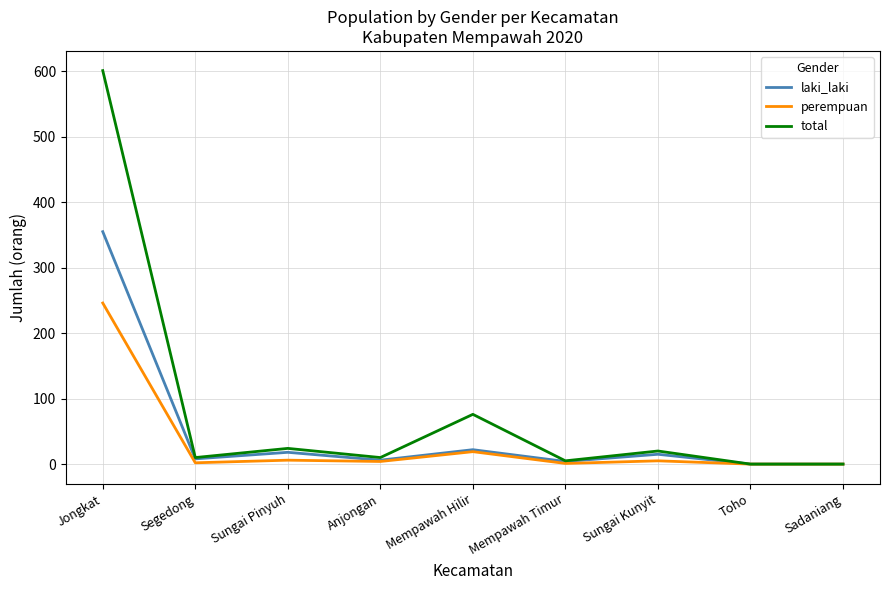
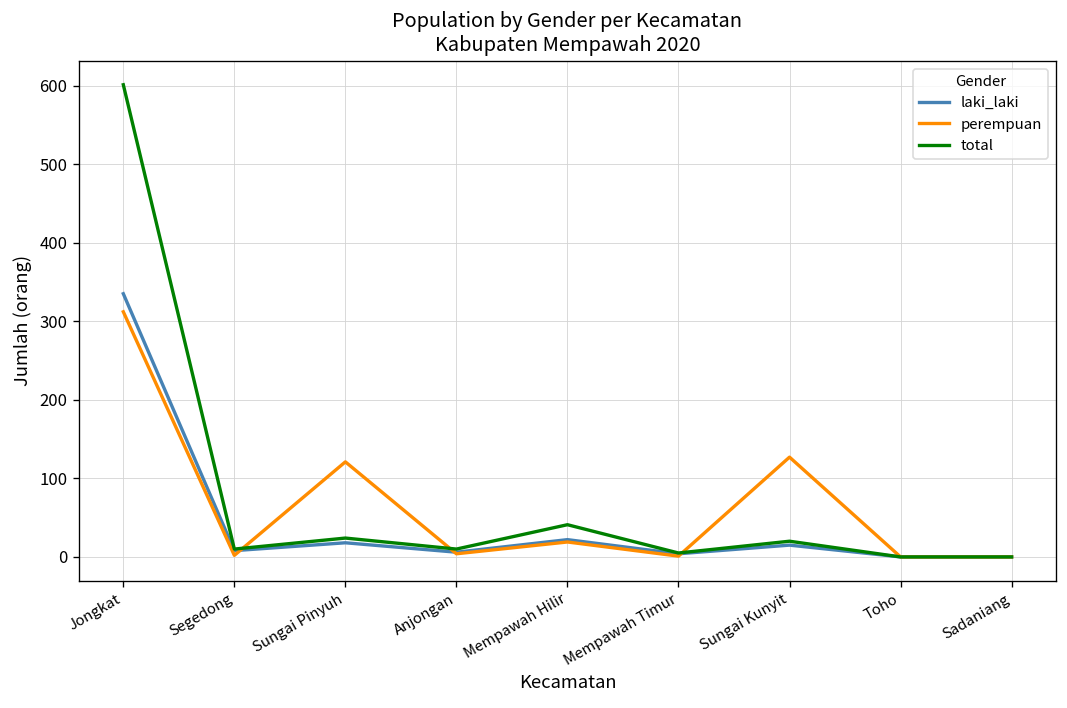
laki_laki, Jongkat: 360 -> 340
perempuan, Jongkat: 250 -> 310
perempuan, Sungai Pinyuh: 10 -> 120
total, Mempawah Hilir: 80 -> 40
perempuan, Sungai Kunyit: 10 -> 130
